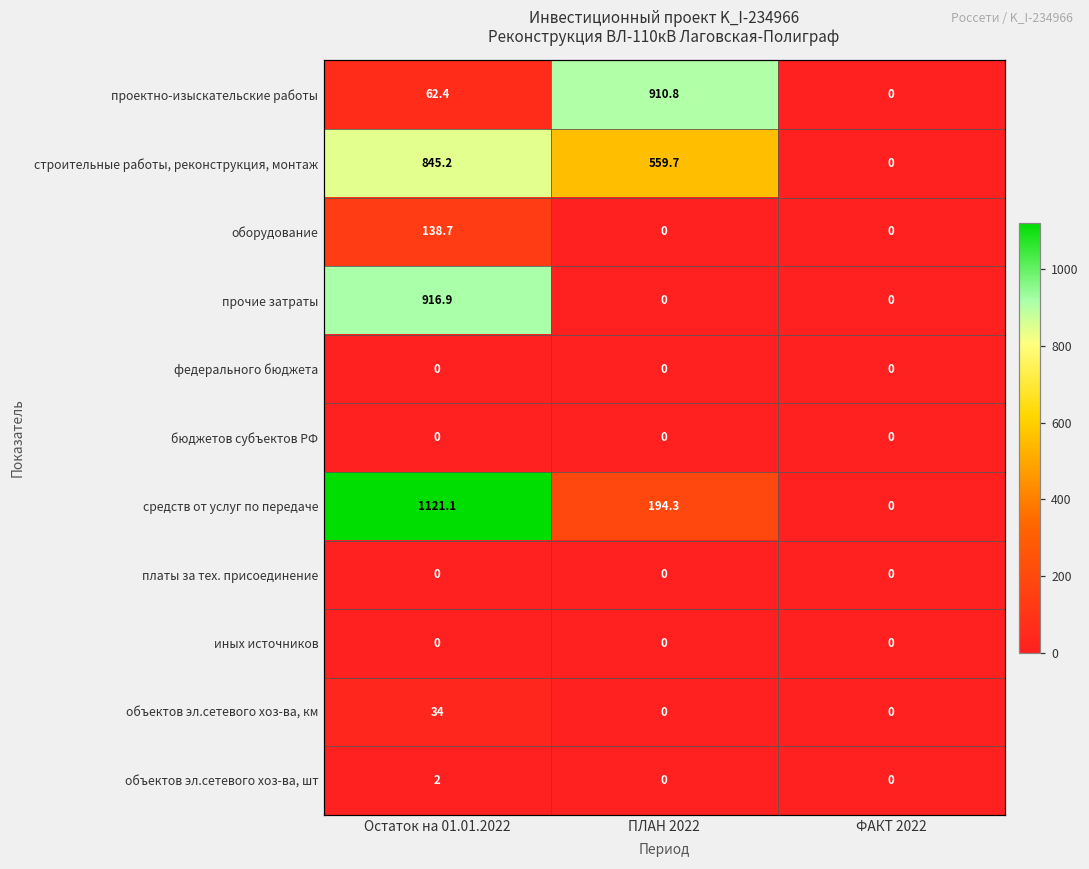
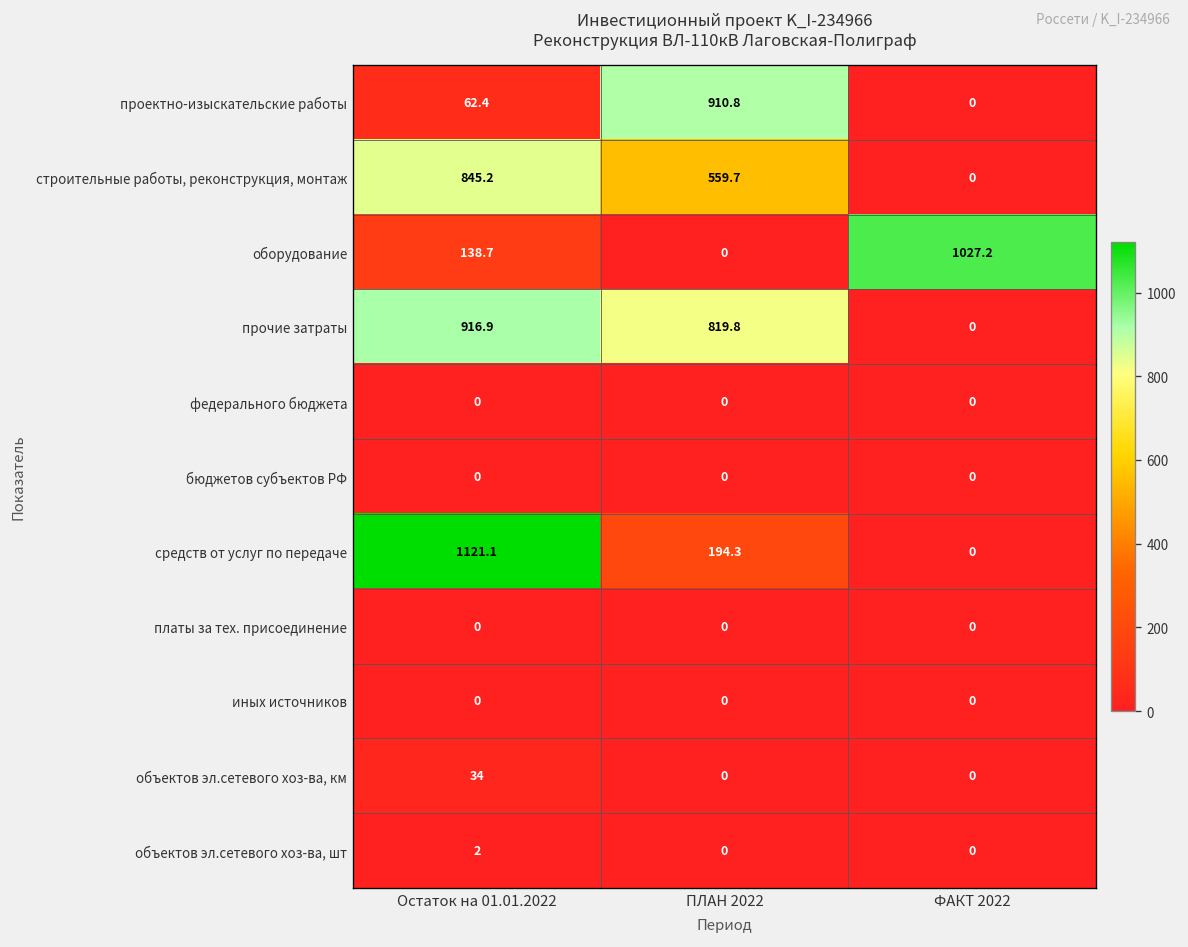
оборудование, ФАКТ 2022: 0 -> 1027.2
прочие затраты, ПЛАН 2022: 0 -> 819.8
